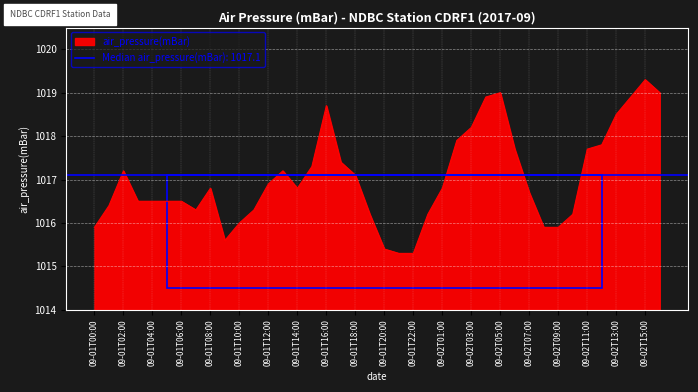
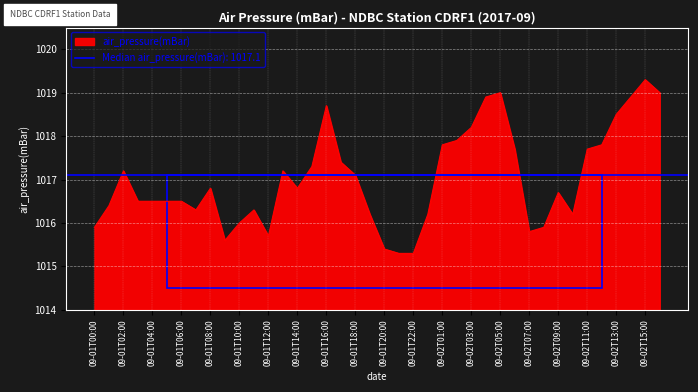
09-01T12:00: 1016.9 -> 1015.7
09-02T01:00: 1016.8 -> 1017.8
09-02T07:00: 1016.7 -> 1015.8
09-02T09:00: 1015.9 -> 1016.7
